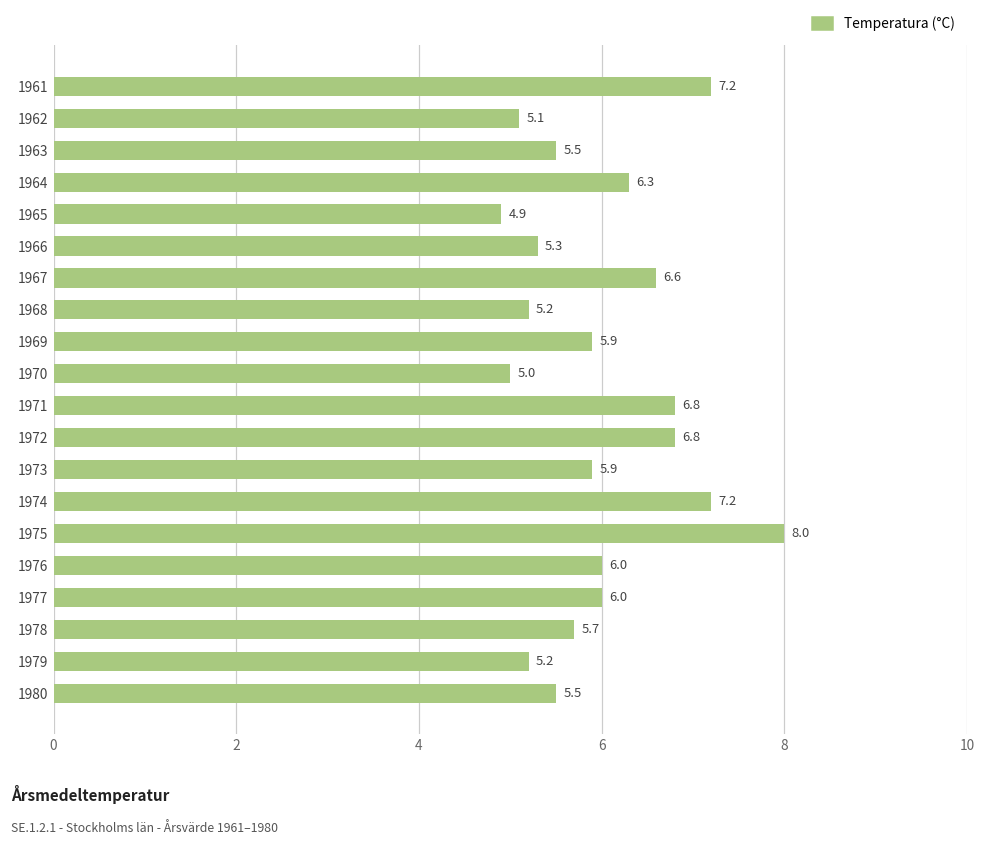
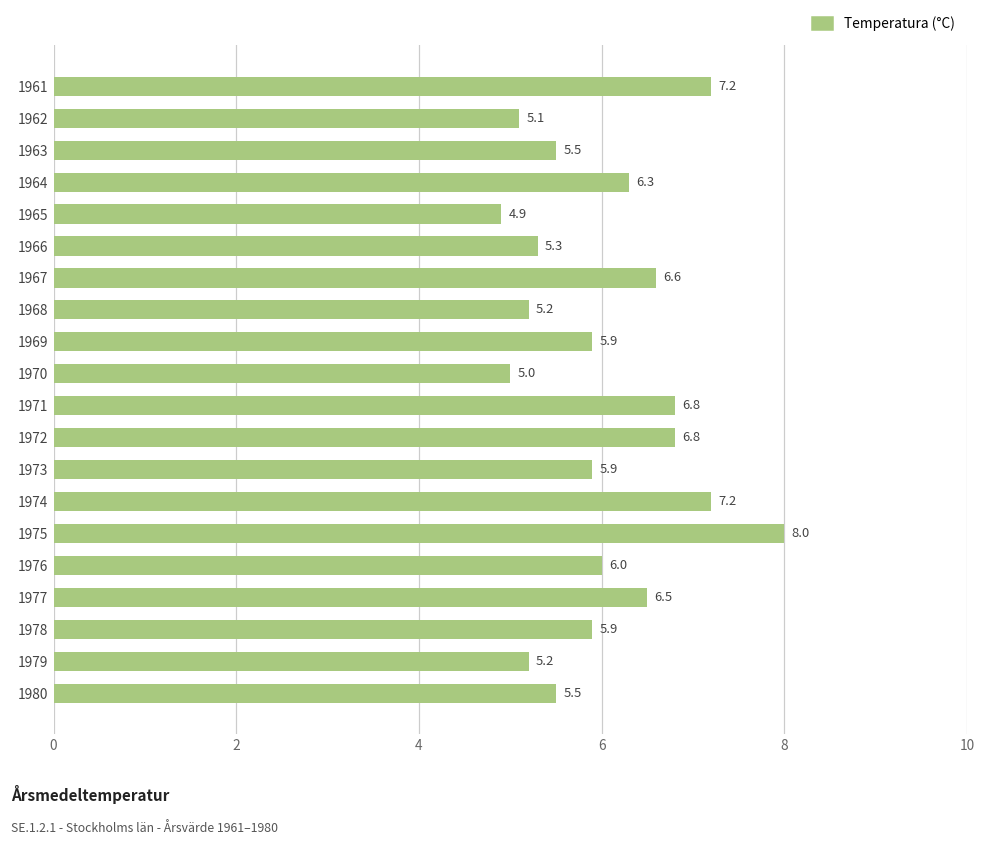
1977: 6.0 -> 6.5
1978: 5.7 -> 5.9
